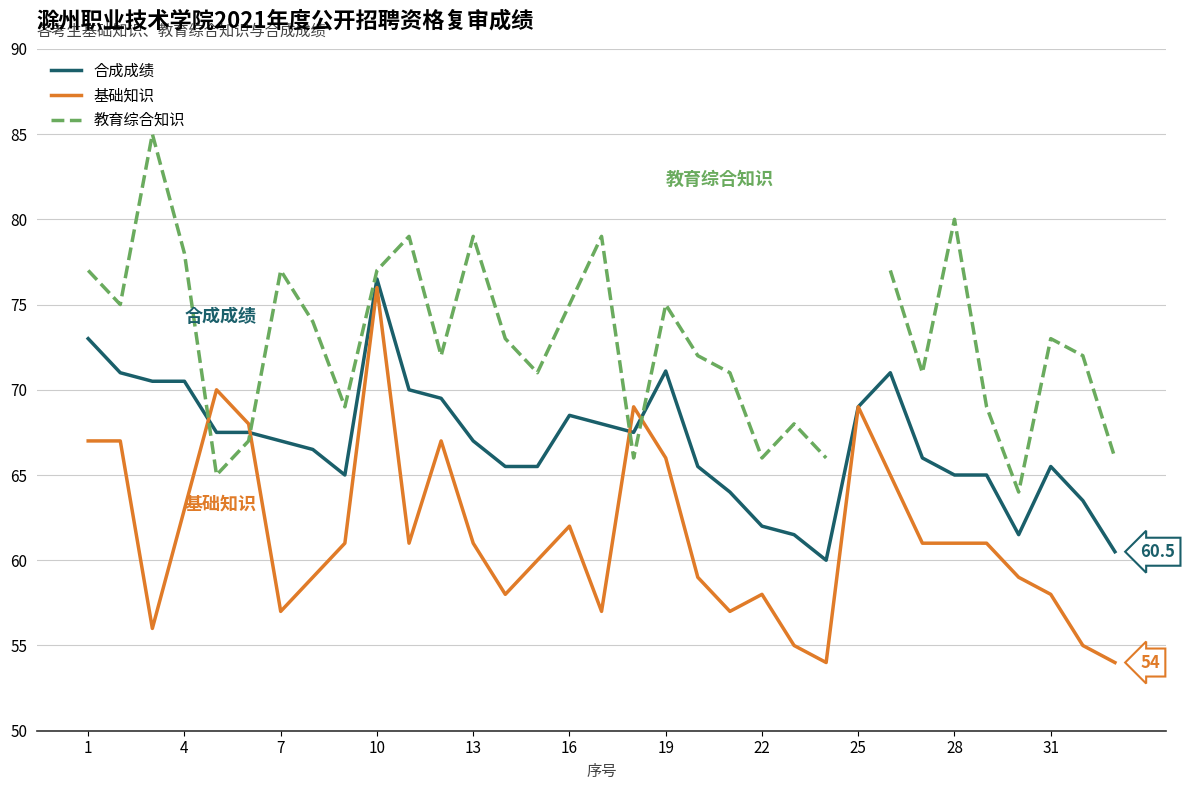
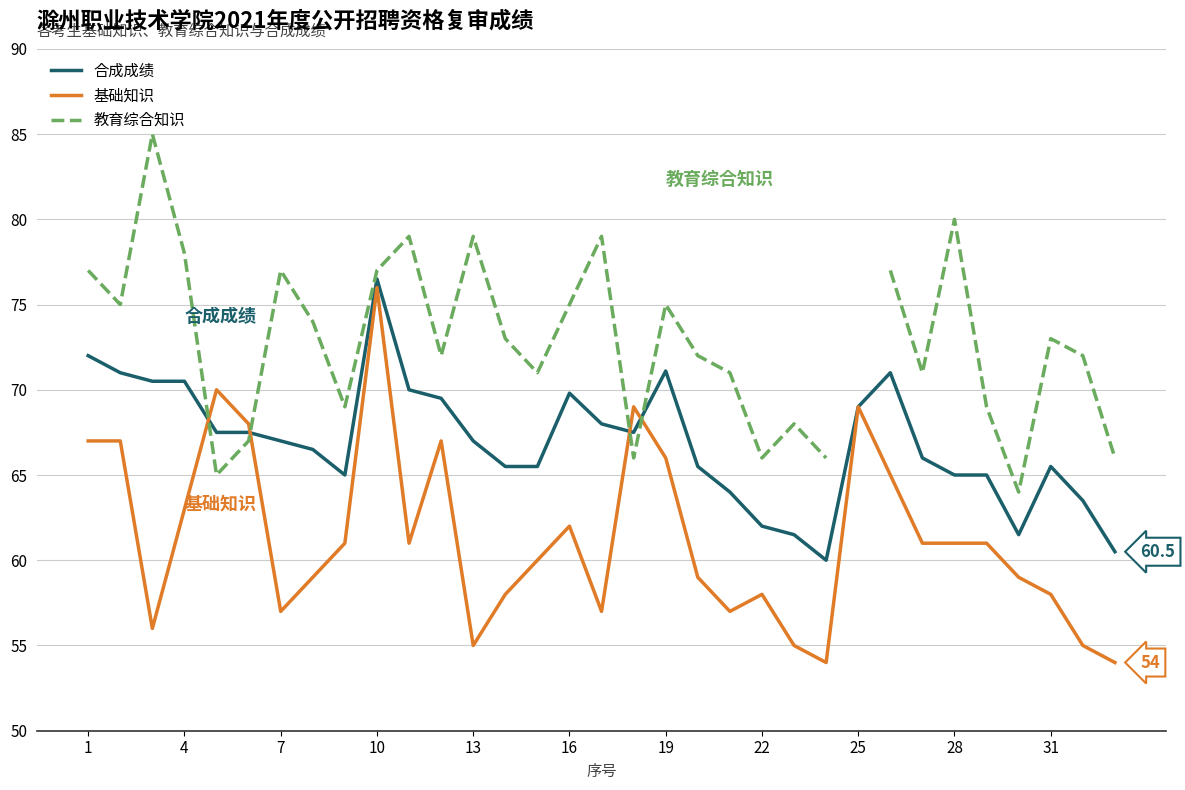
合成成绩, 1: 73 -> 72
基础知识, 13: 61 -> 55
合成成绩, 16: 68.5 -> 69.8
